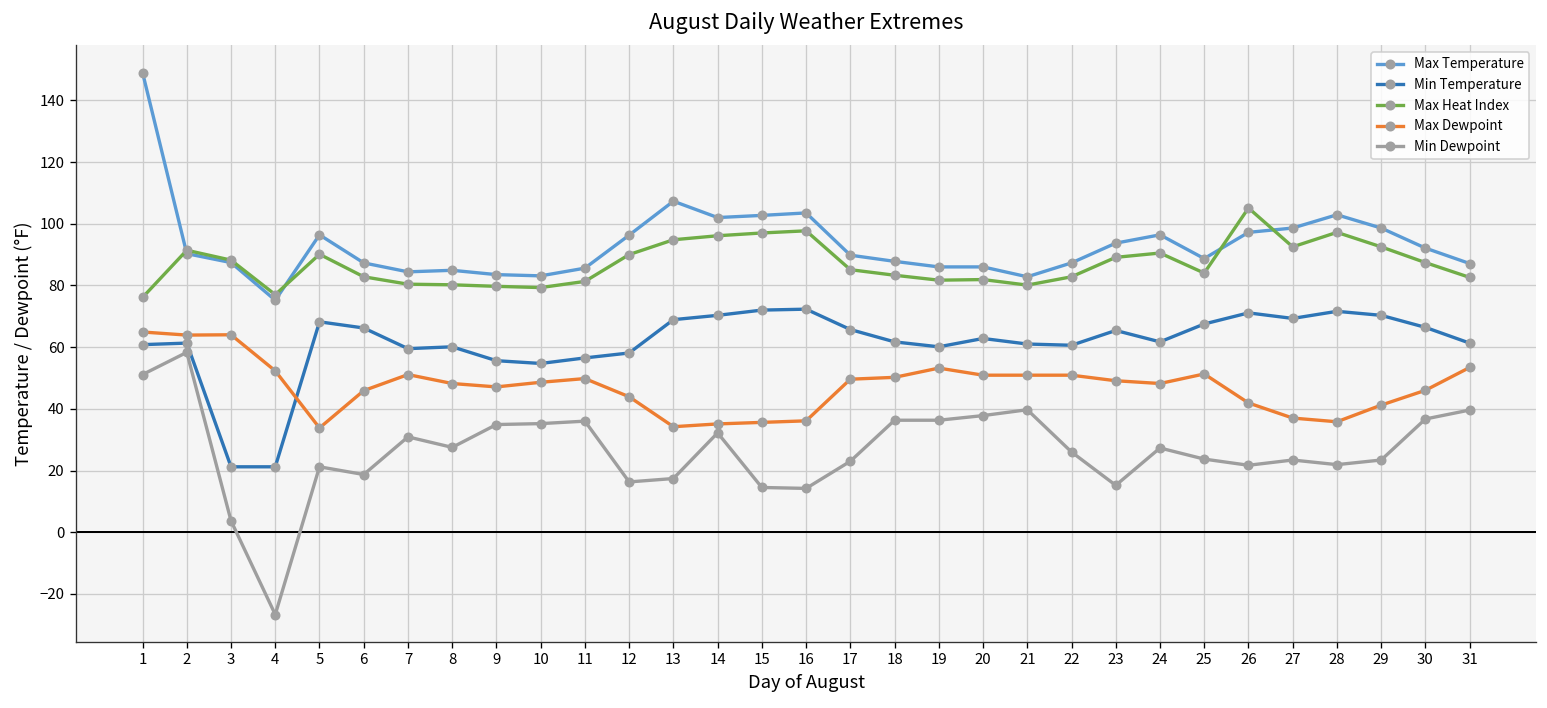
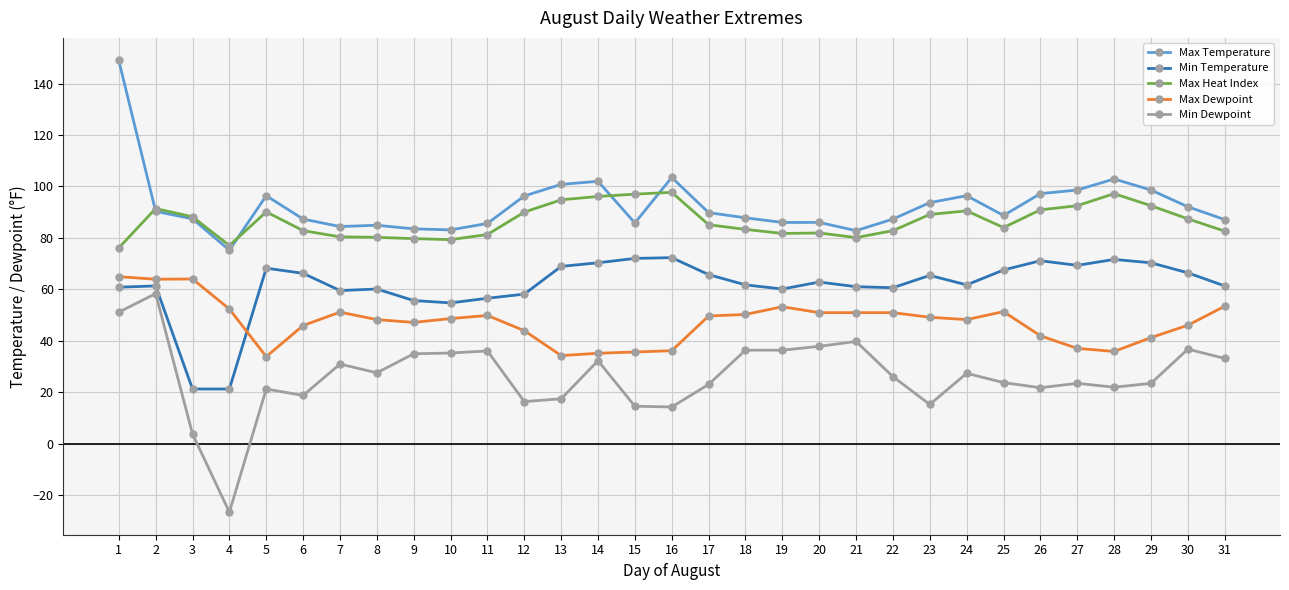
Max Temperature, 13: 107 -> 101
Max Temperature, 15: 103 -> 86
Max Heat Index, 26: 105 -> 91
Min Dewpoint, 31: 40 -> 33
